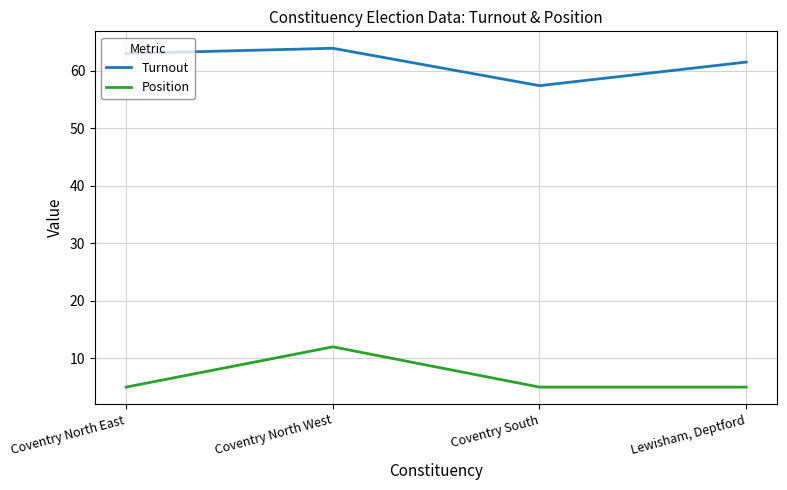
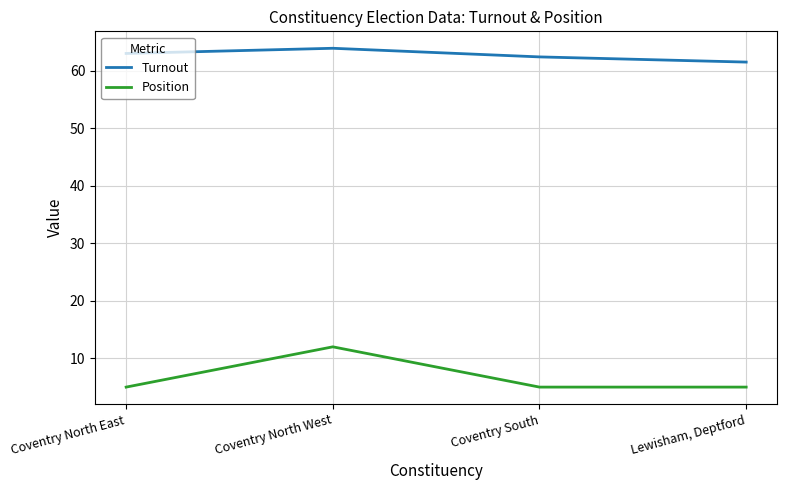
Turnout, Coventry South: 57 -> 62
